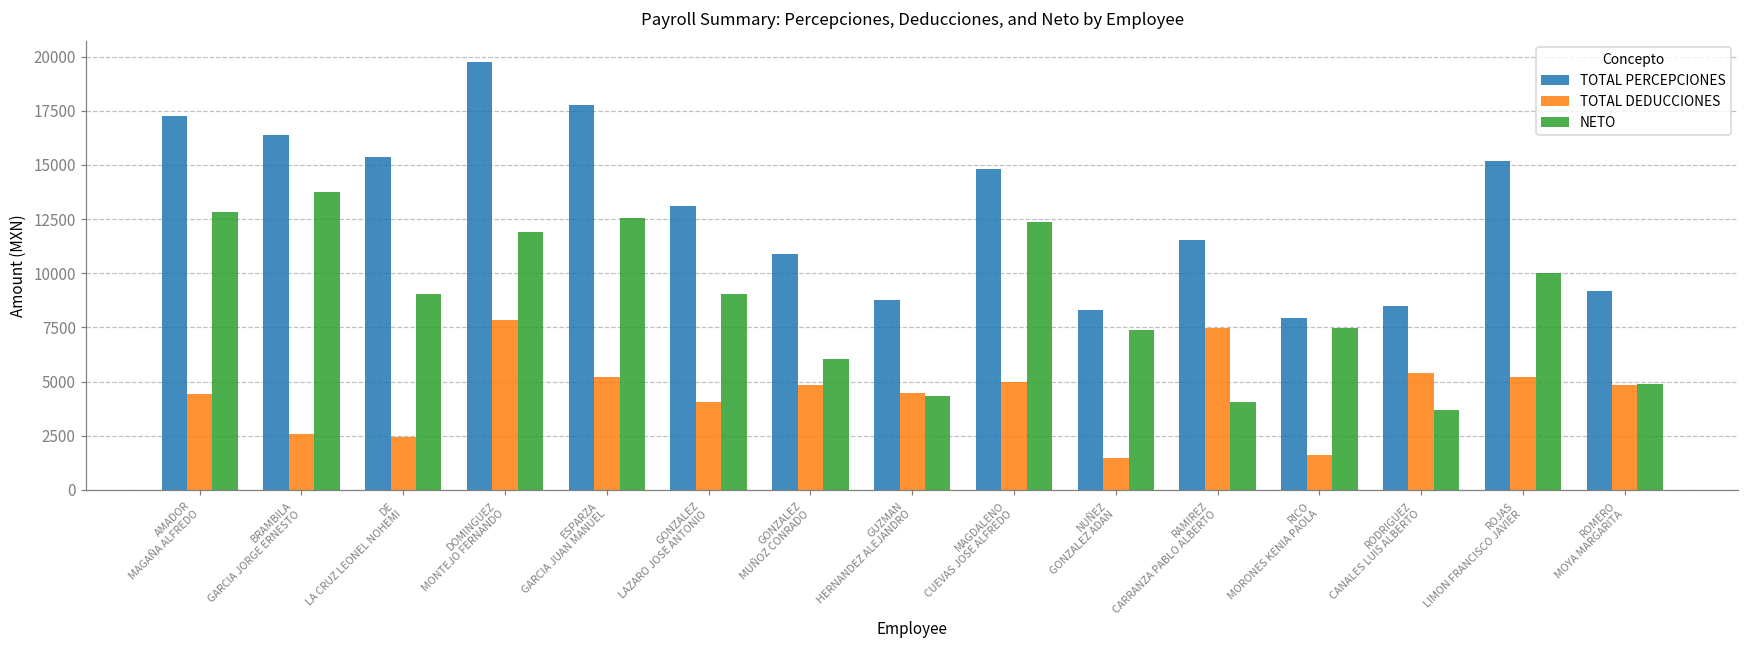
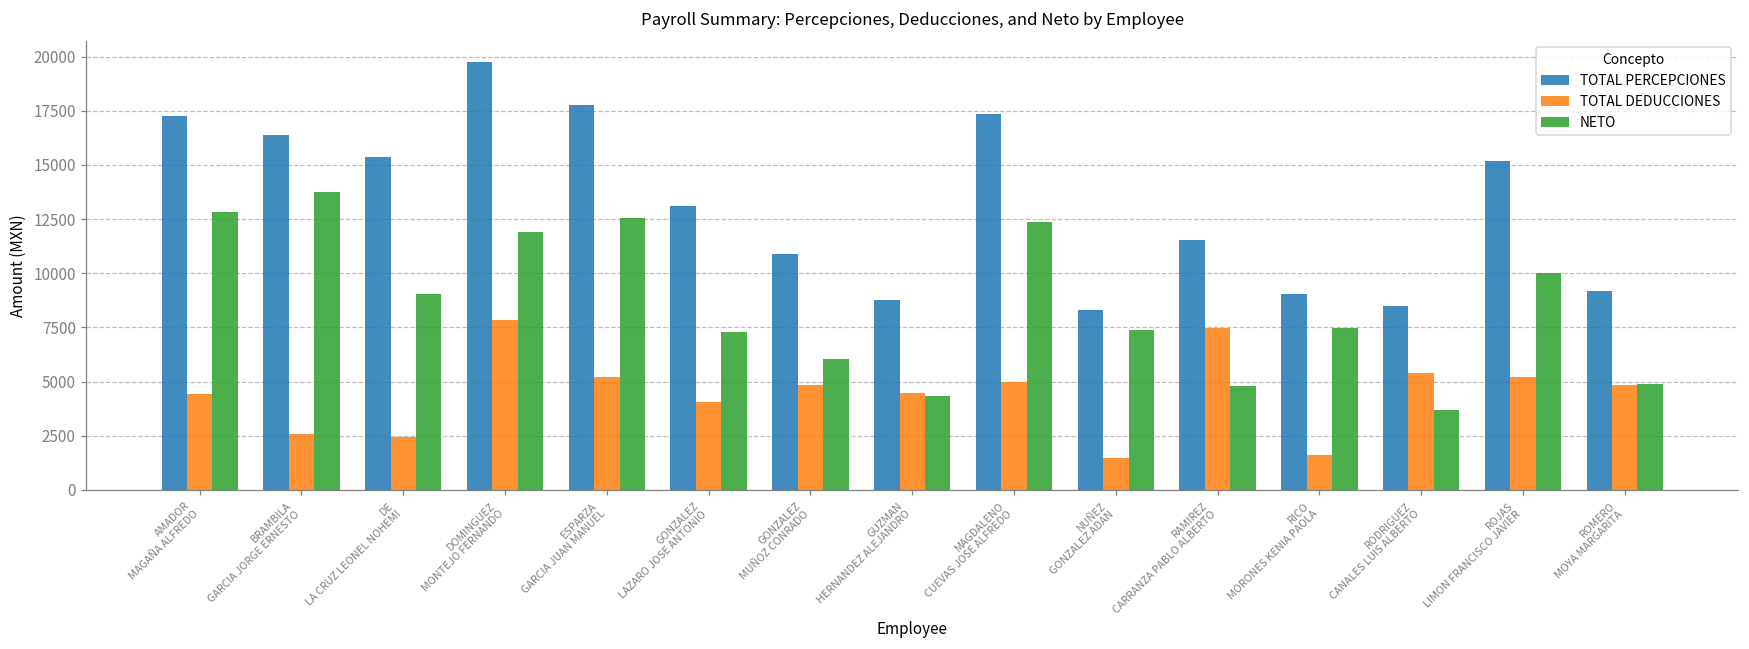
NETO, GONZALEZ LAZARO JOSE ANTONIO: 9100 -> 7300
TOTAL PERCEPCIONES, MAGDALENO CUEVAS JOSE ALFREDO: 14800 -> 17400
NETO, RAMIREZ CARRANZA PABLO ALBERTO: 4100 -> 4800
TOTAL PERCEPCIONES, RICO MORONES KENIA PAOLA: 7900 -> 9100
